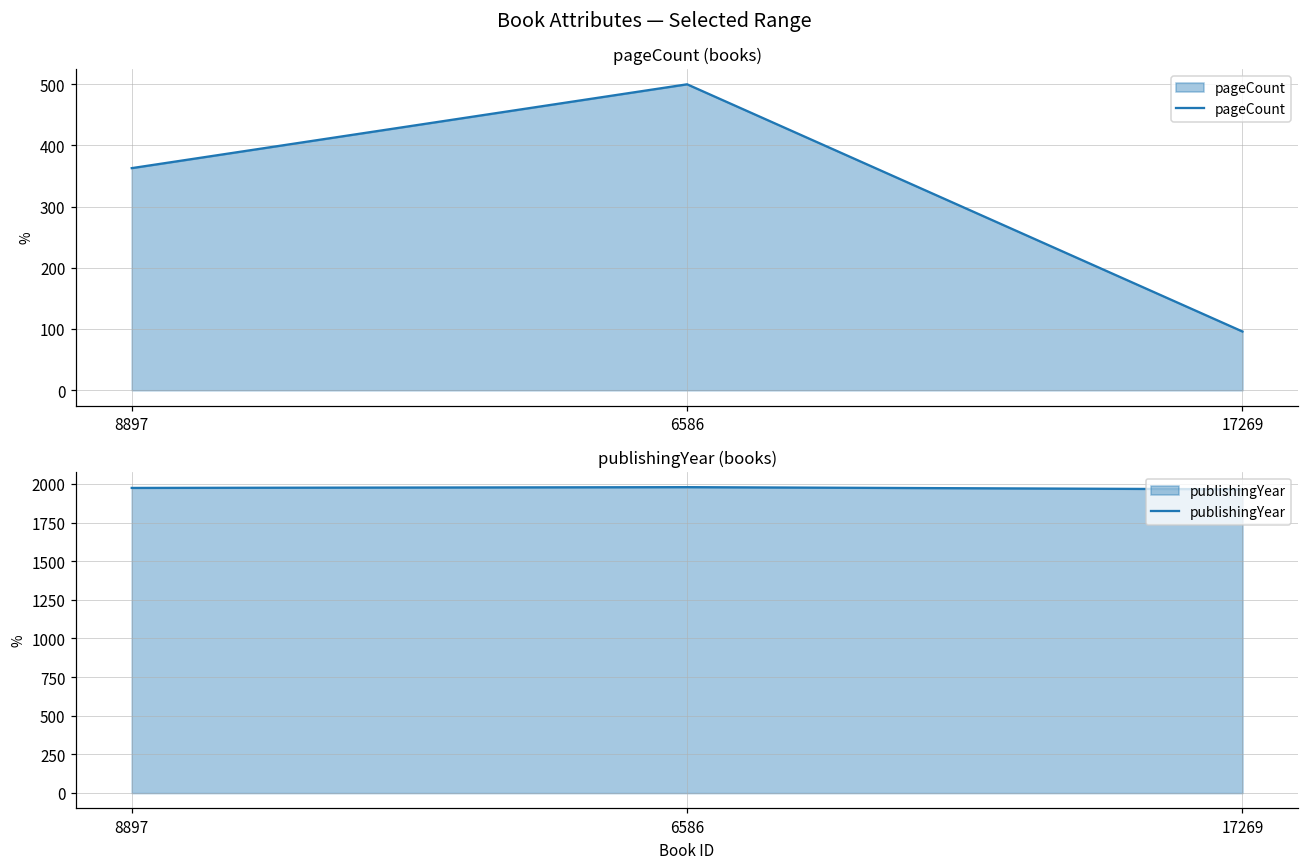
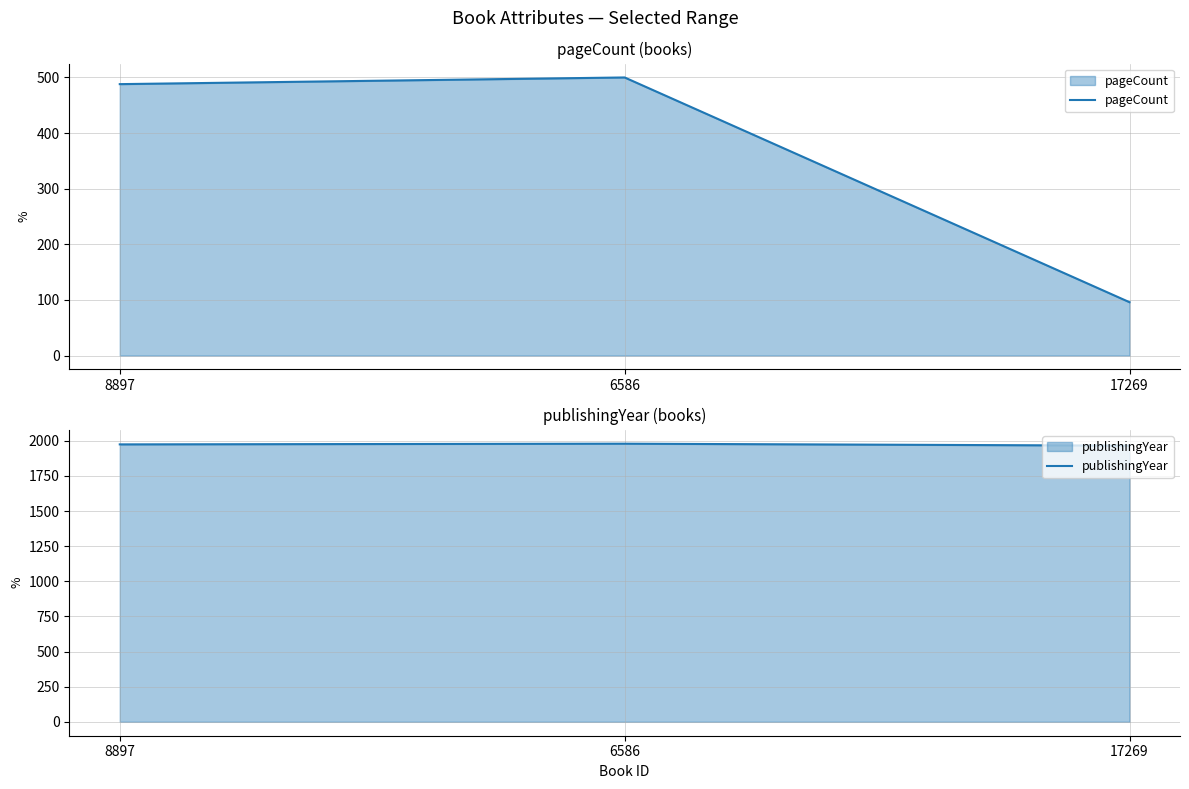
pageCount (books), 8897: 360 -> 490
